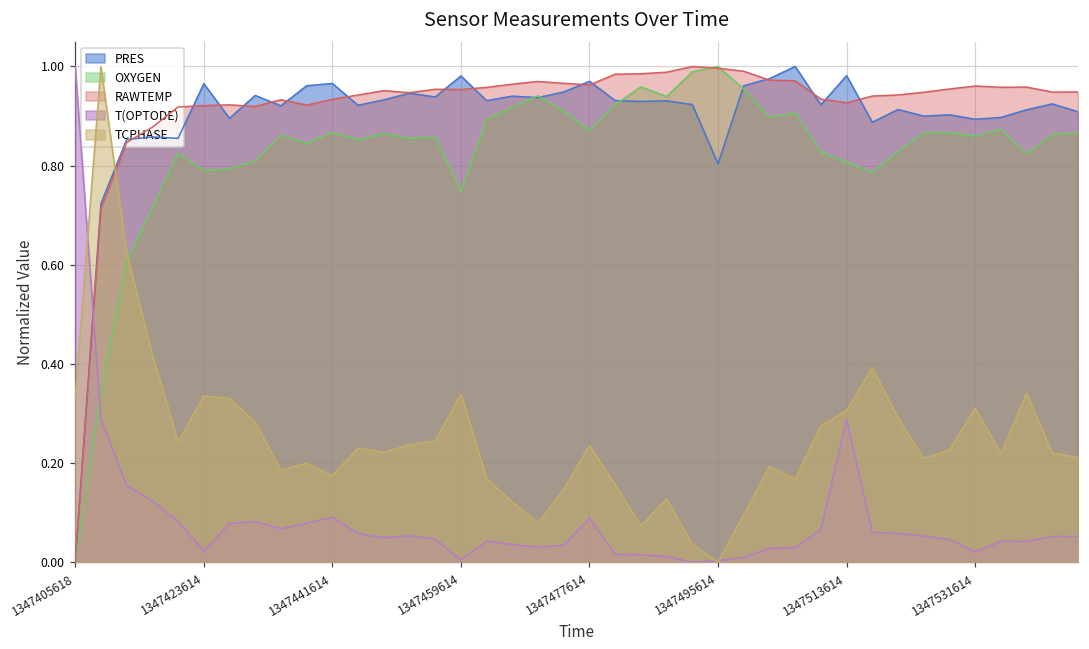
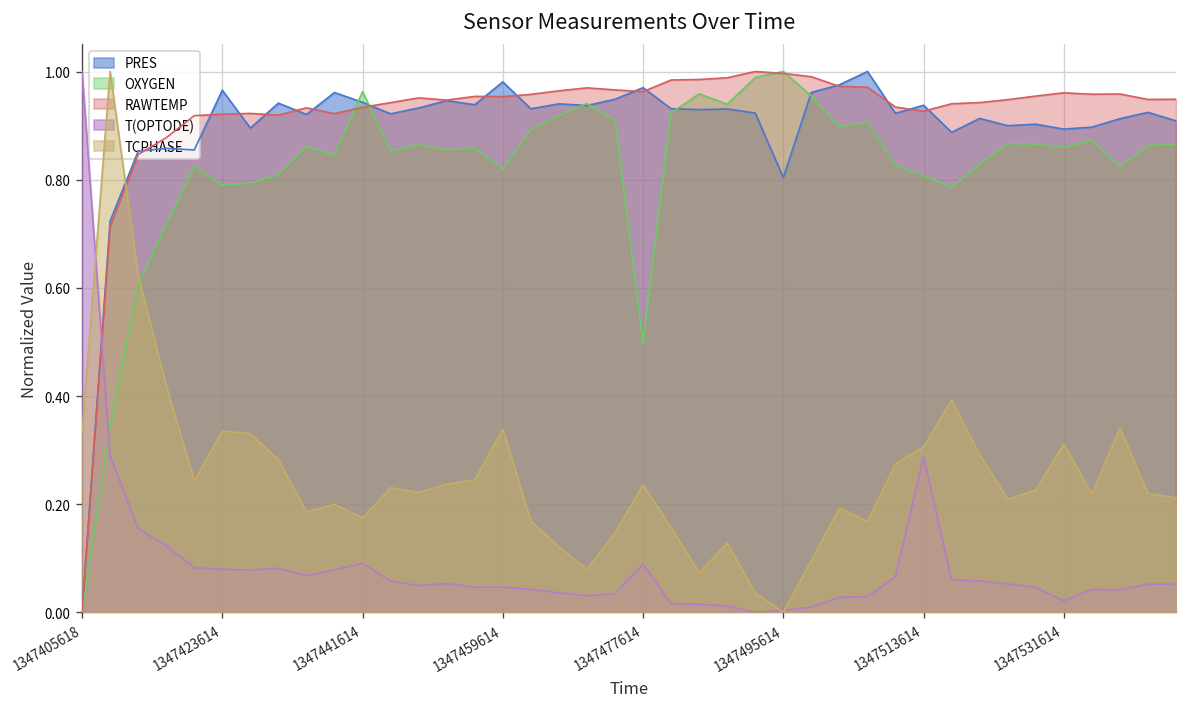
T(OPTODE), 1347423614: 0.02 -> 0.08
PRES, 1347441614: 0.97 -> 0.94
OXYGEN, 1347441614: 0.87 -> 0.96
OXYGEN, 1347459614: 0.75 -> 0.82
T(OPTODE), 1347459614: 0.01 -> 0.05
OXYGEN, 1347477614: 0.87 -> 0.50
PRES, 1347513614: 0.98 -> 0.94
